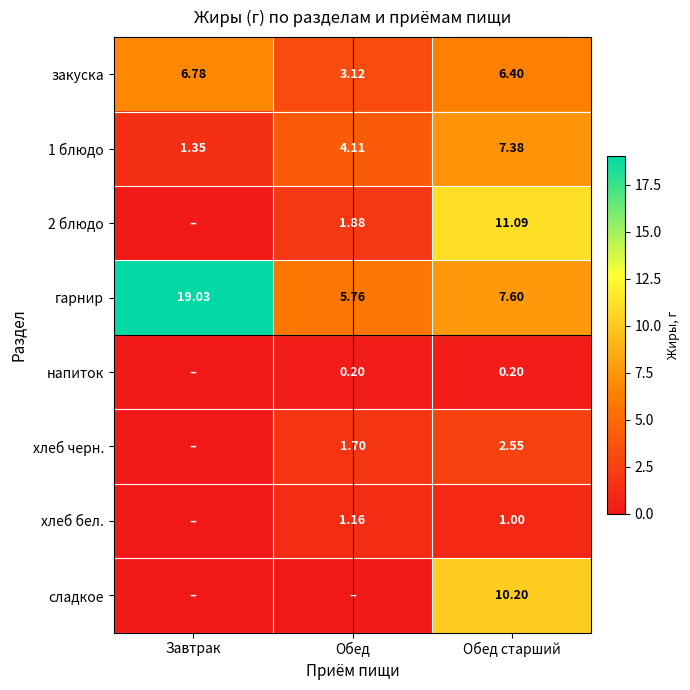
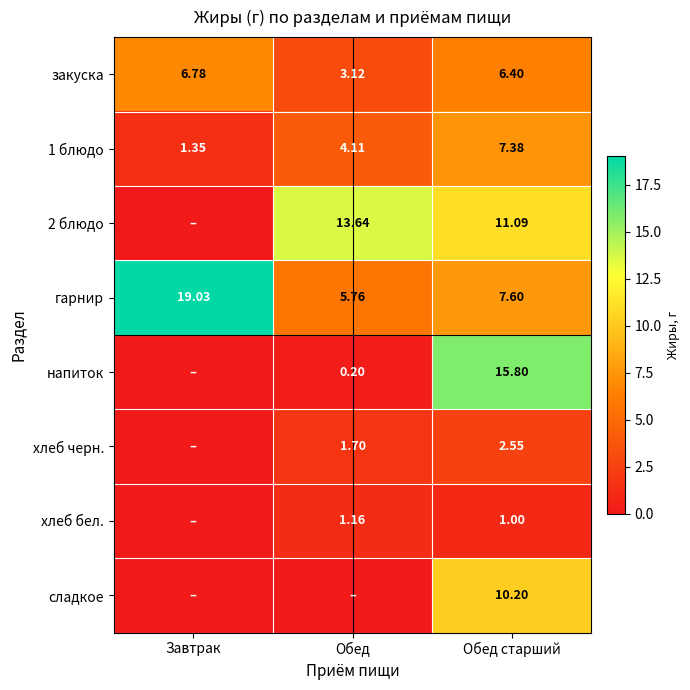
2 блюдо, Обед: 1.88 -> 13.64
напиток, Обед старший: 0.20 -> 15.80
